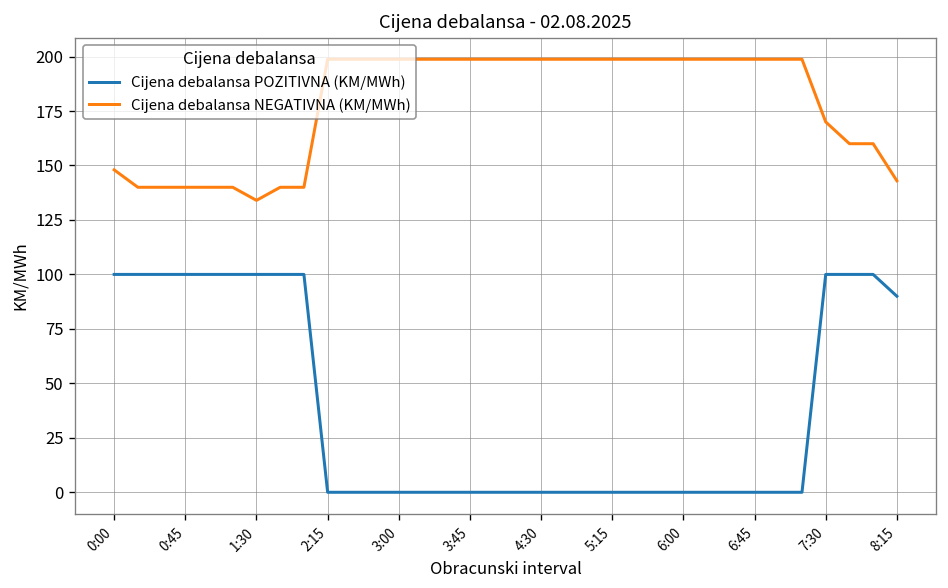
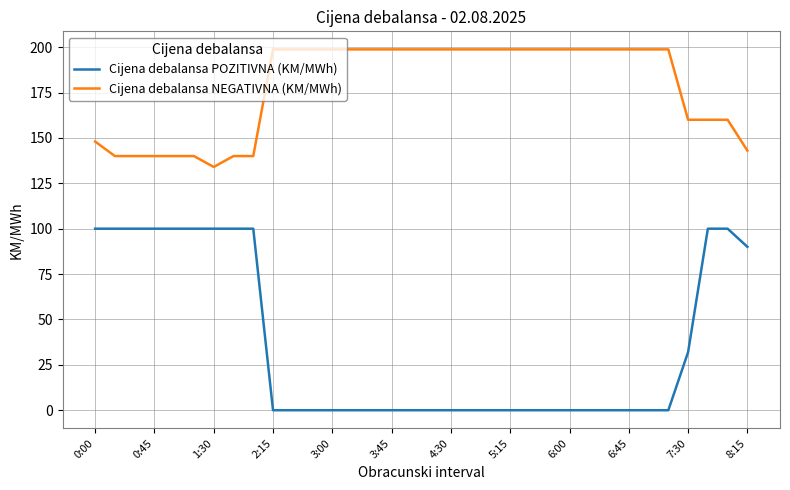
Cijena debalansa POZITIVNA (KM/MWh), 7:30: 100 -> 32
Cijena debalansa NEGATIVNA (KM/MWh), 7:30: 170 -> 160
